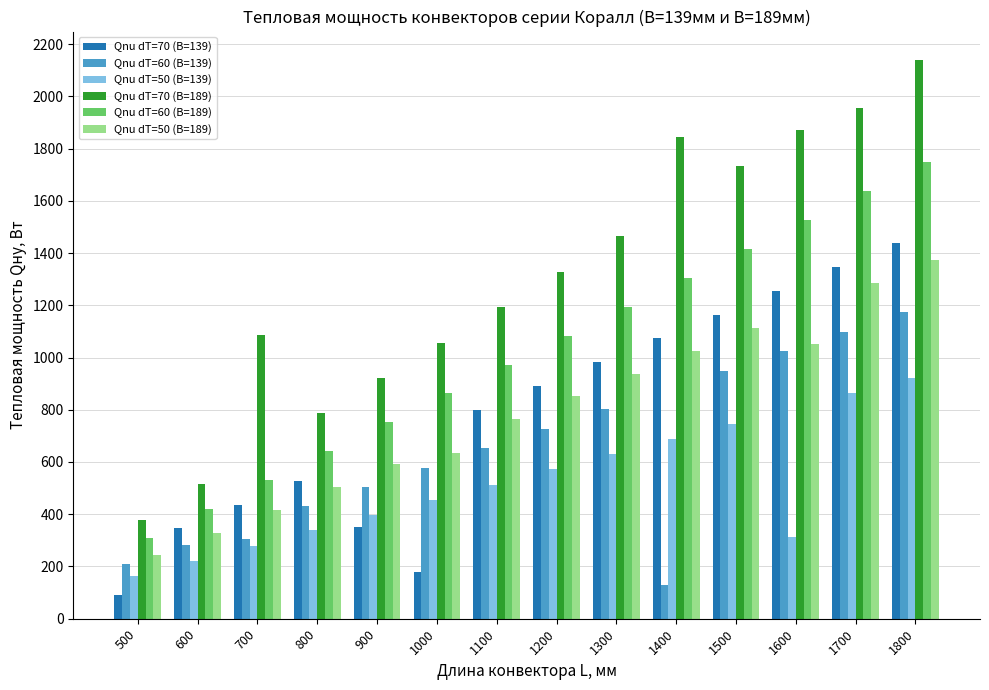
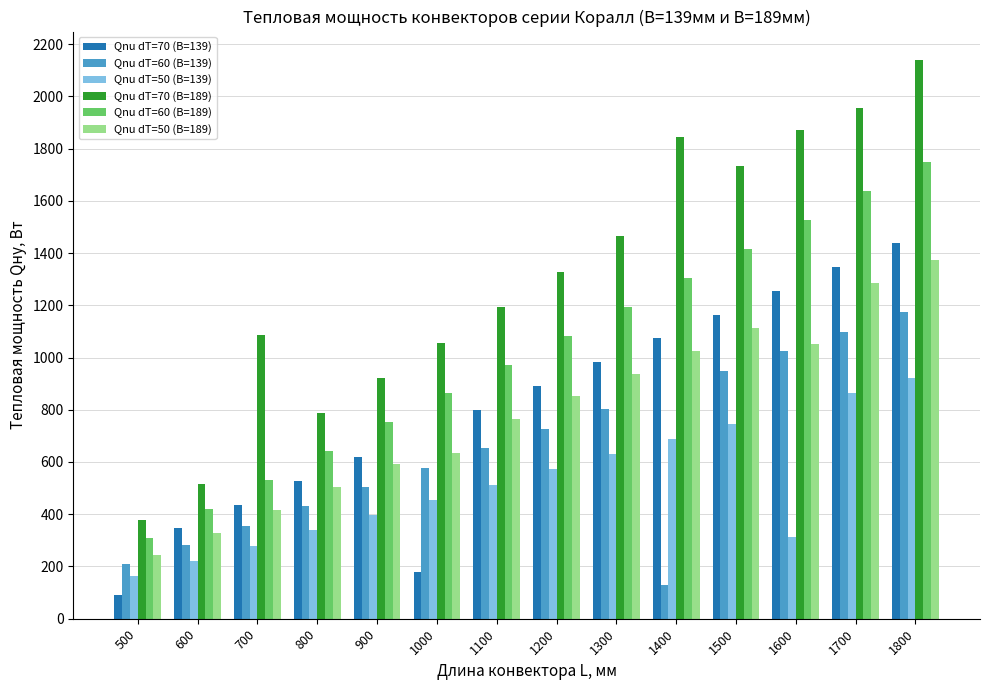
Qnu dT=60 (B=139), 700: 300 -> 360
Qnu dT=70 (B=139), 900: 350 -> 620
